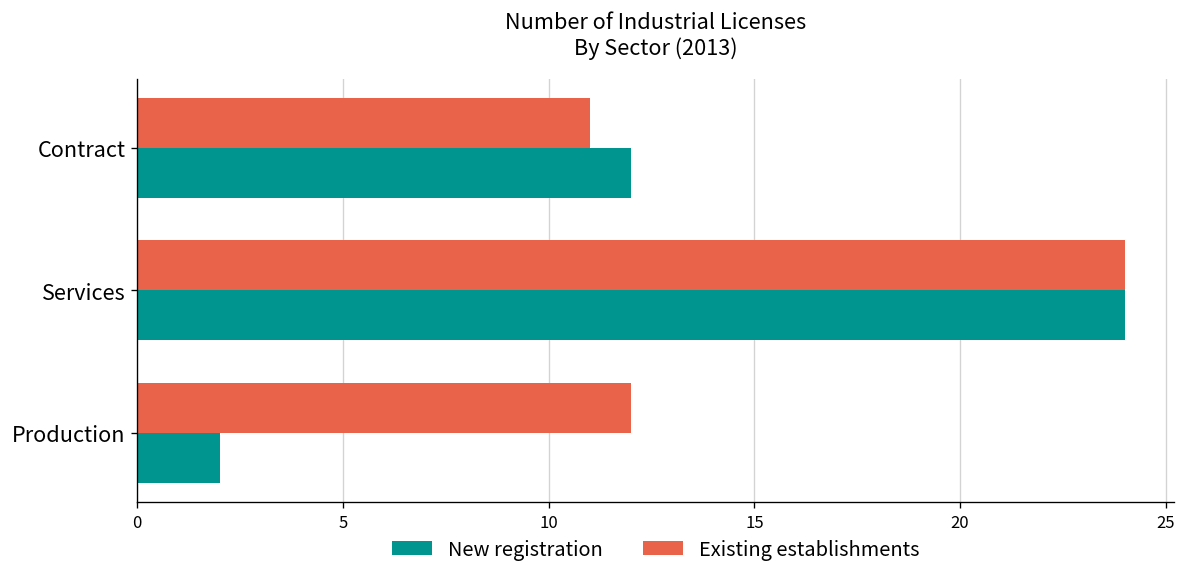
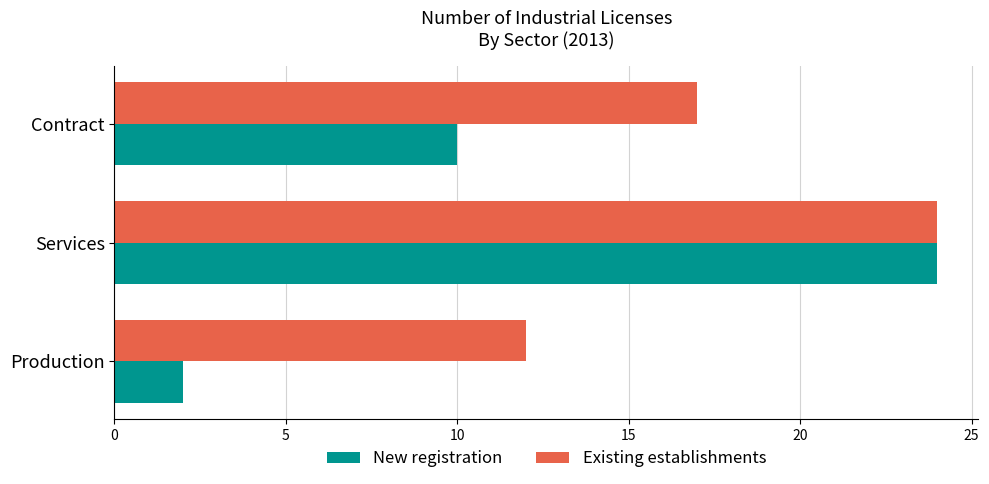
Existing establishments, Contract: 11 -> 17
New registration, Contract: 12 -> 10
